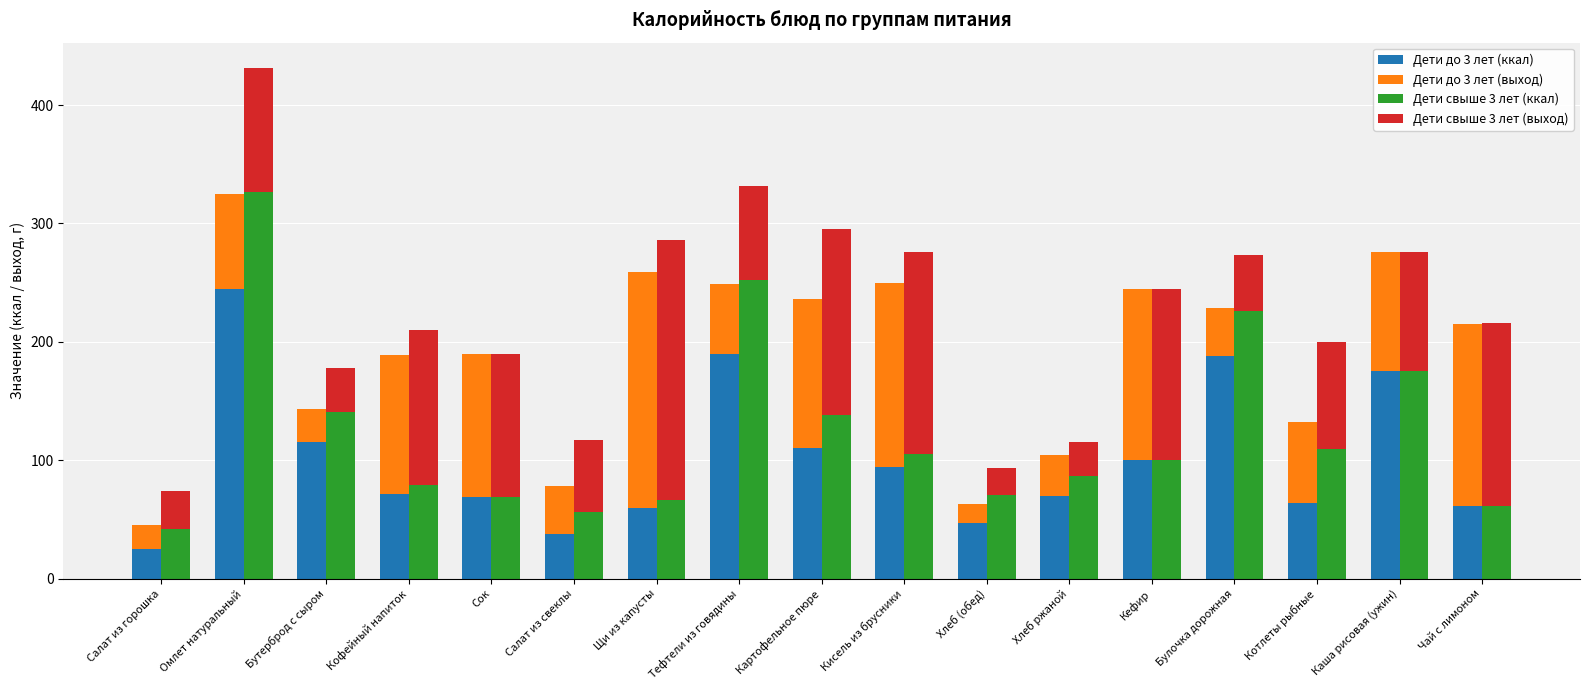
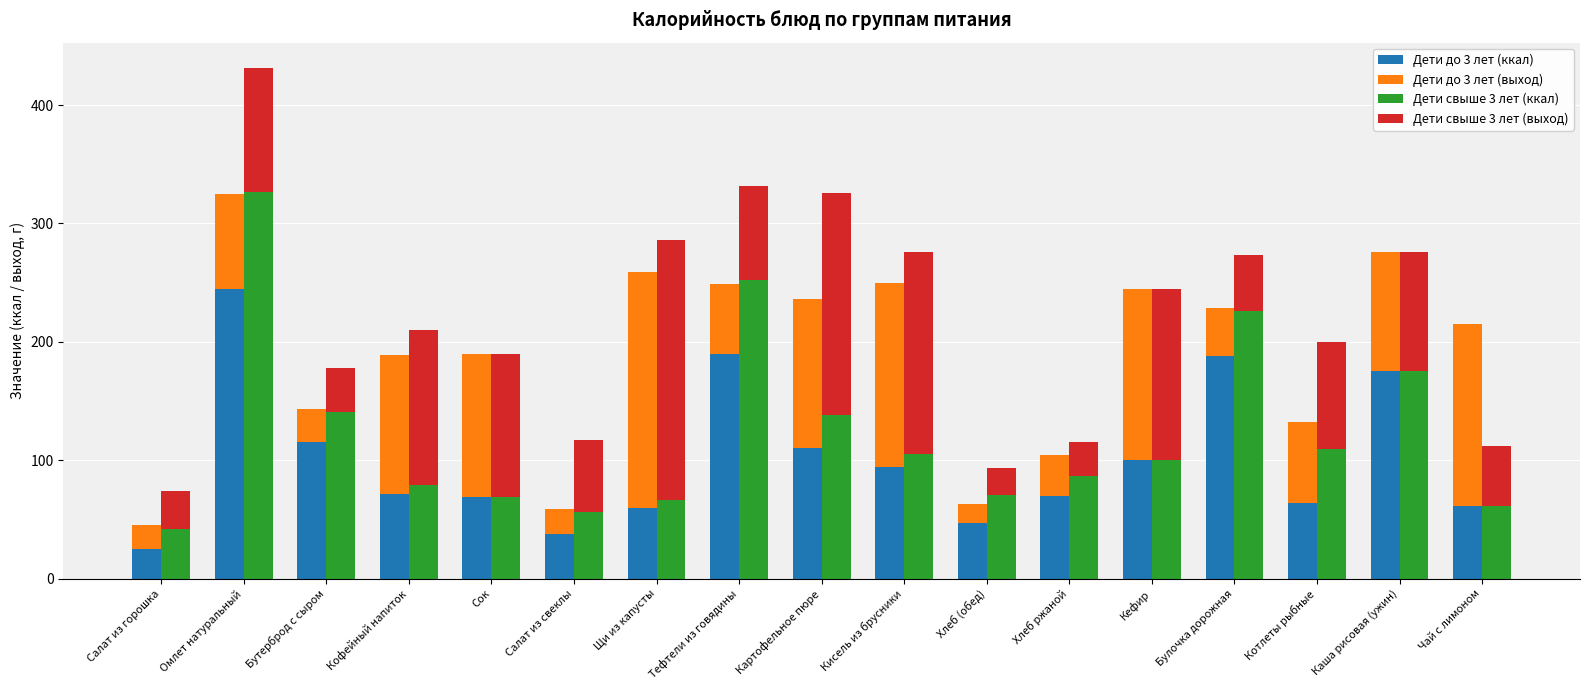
Дети до 3 лет (выход), Салат из свеклы: 41 -> 21
Дети свыше 3 лет (выход), Картофельное пюре: 157 -> 188
Дети свыше 3 лет (выход), Чай с лимоном: 155 -> 51
